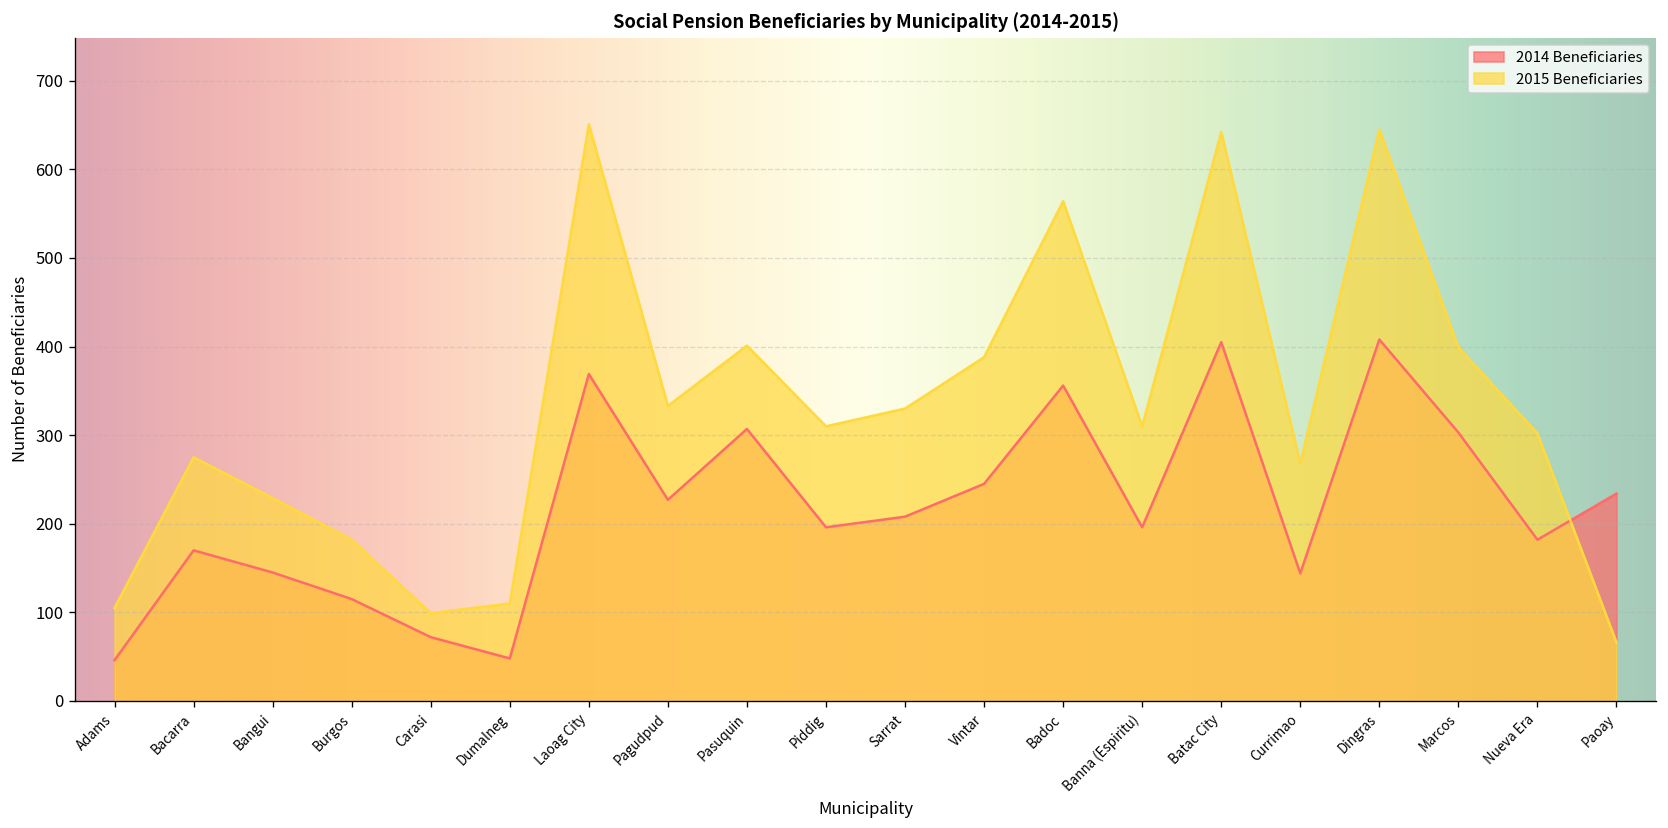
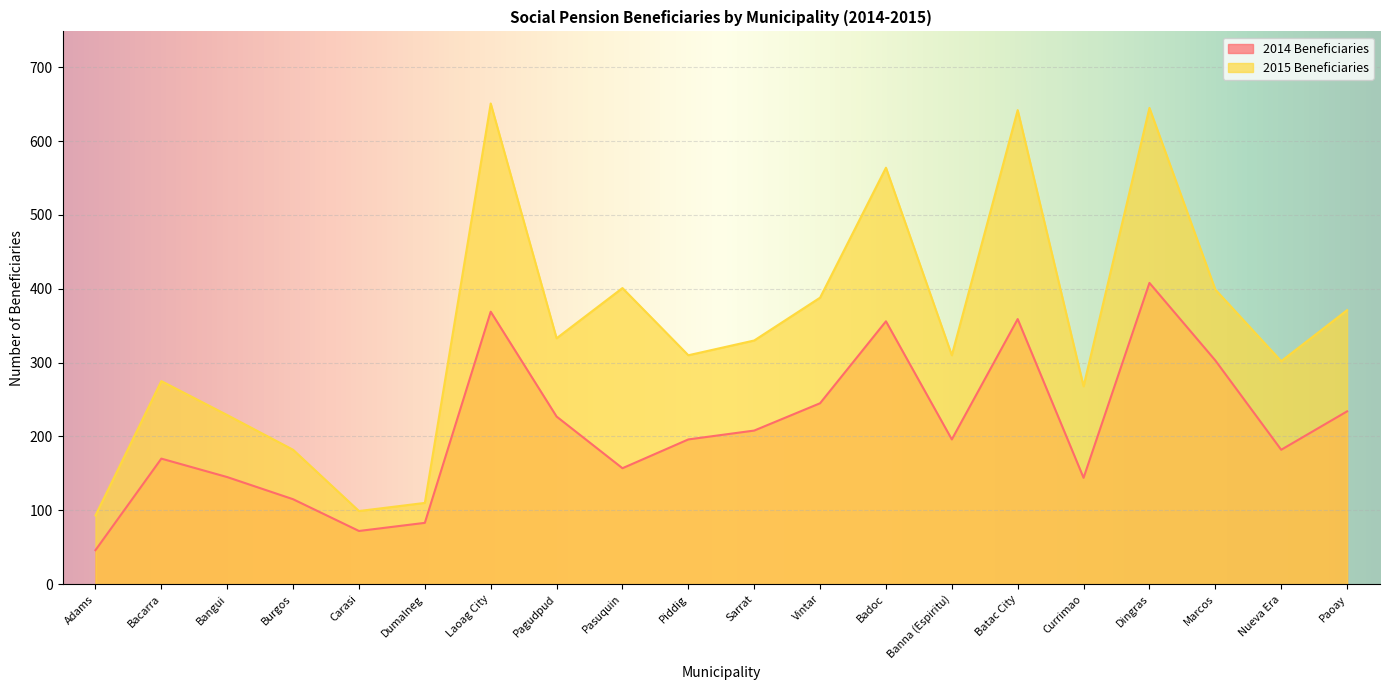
2015 Beneficiaries, Adams: 110 -> 90
2014 Beneficiaries, Dumalneg: 50 -> 80
2014 Beneficiaries, Pasuquin: 310 -> 160
2014 Beneficiaries, Batac City: 410 -> 360
2015 Beneficiaries, Paoay: 70 -> 370
